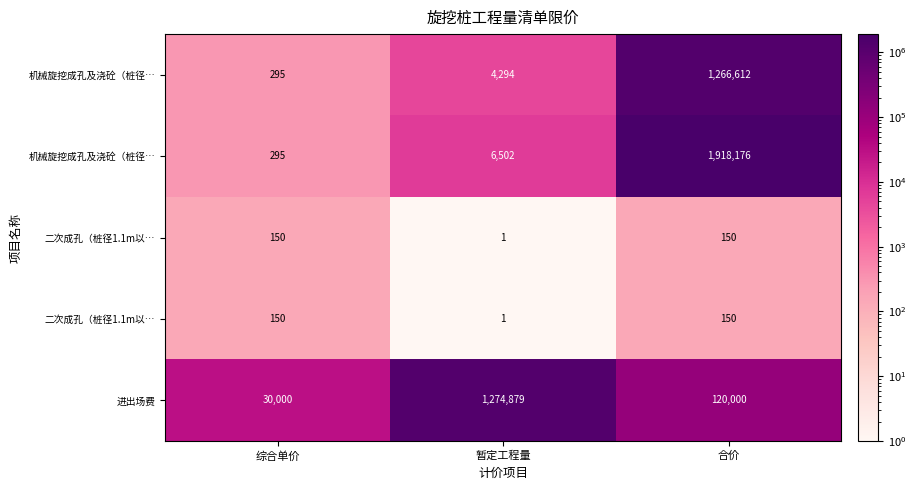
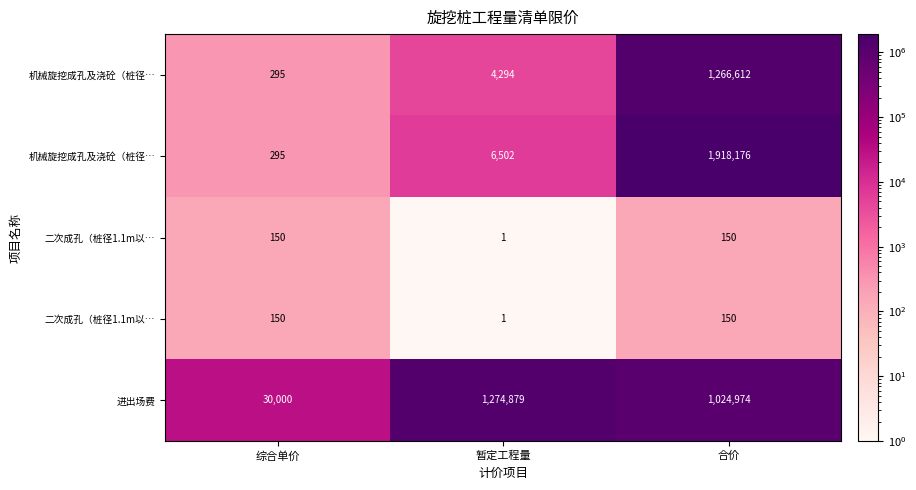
进出场费, 合价: 120,000 -> 1,024,974
